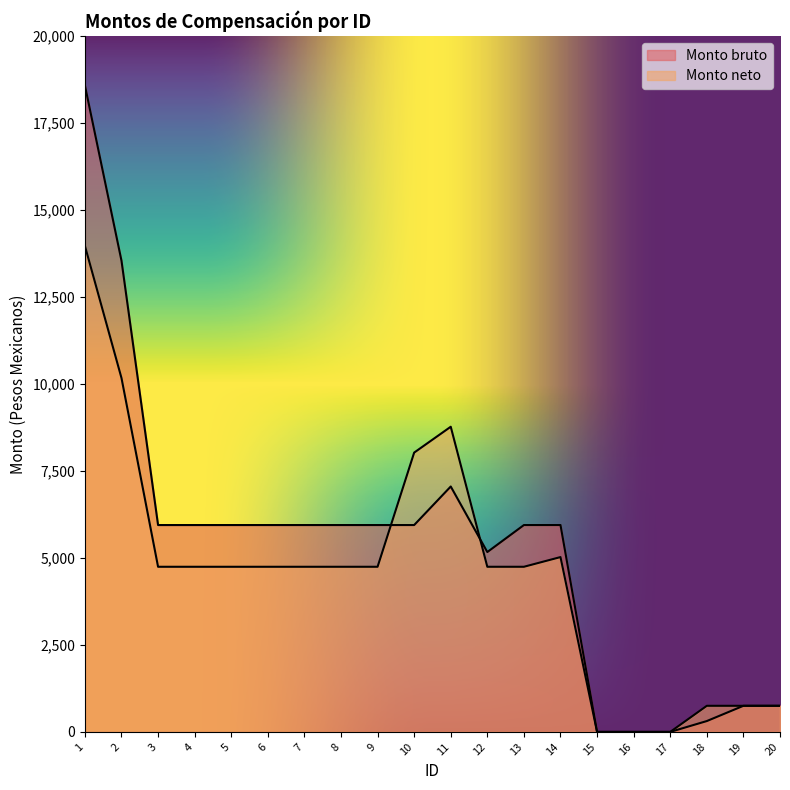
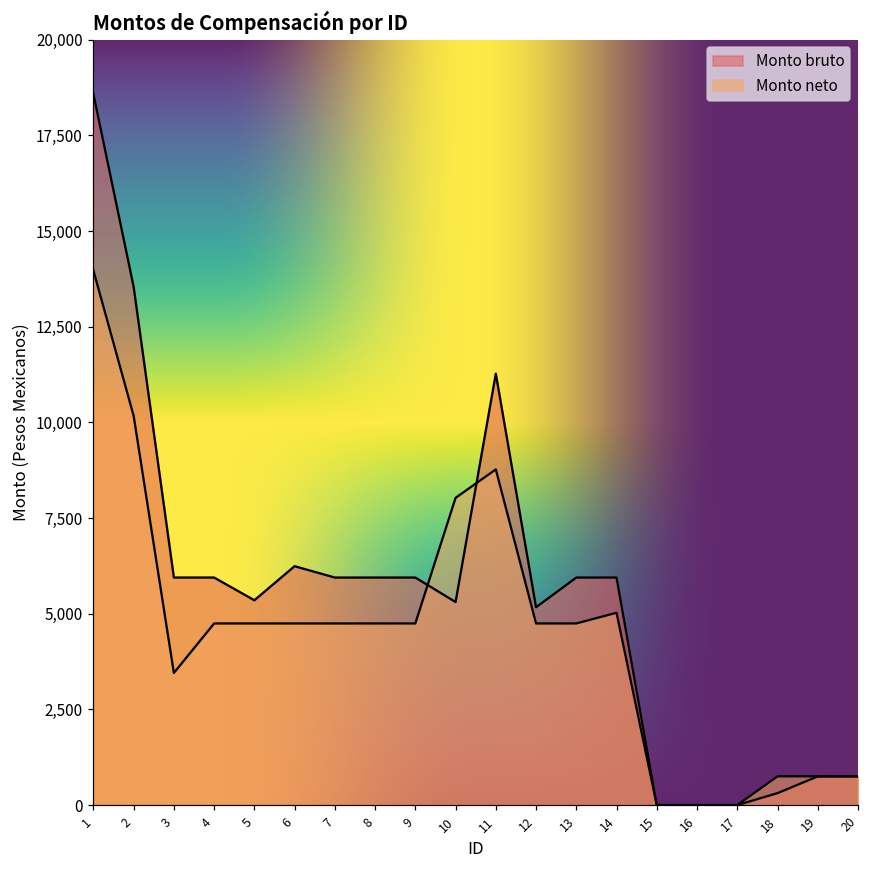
Monto neto, 3: 4,700 -> 3,500
Monto bruto, 5: 5,900 -> 5,400
Monto bruto, 6: 5,900 -> 6,200
Monto bruto, 10: 5,900 -> 5,300
Monto bruto, 11: 7,100 -> 11,300
